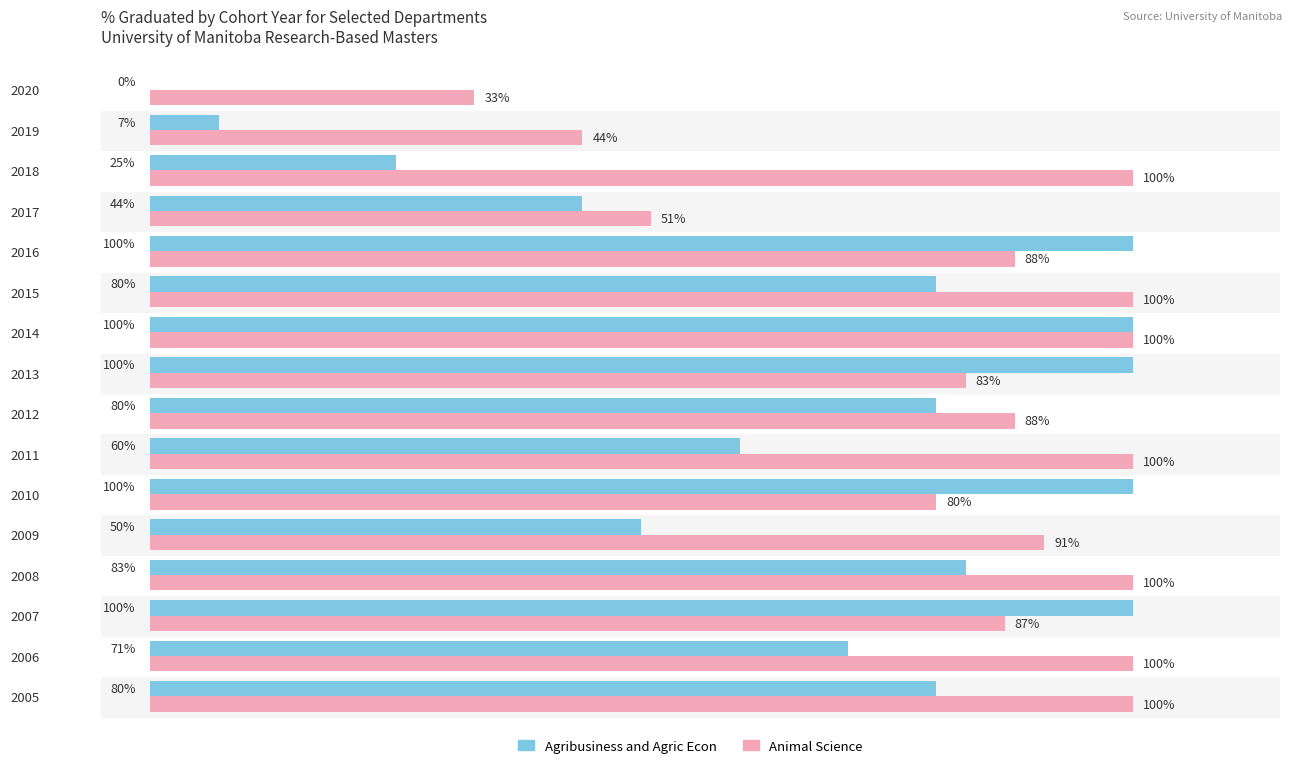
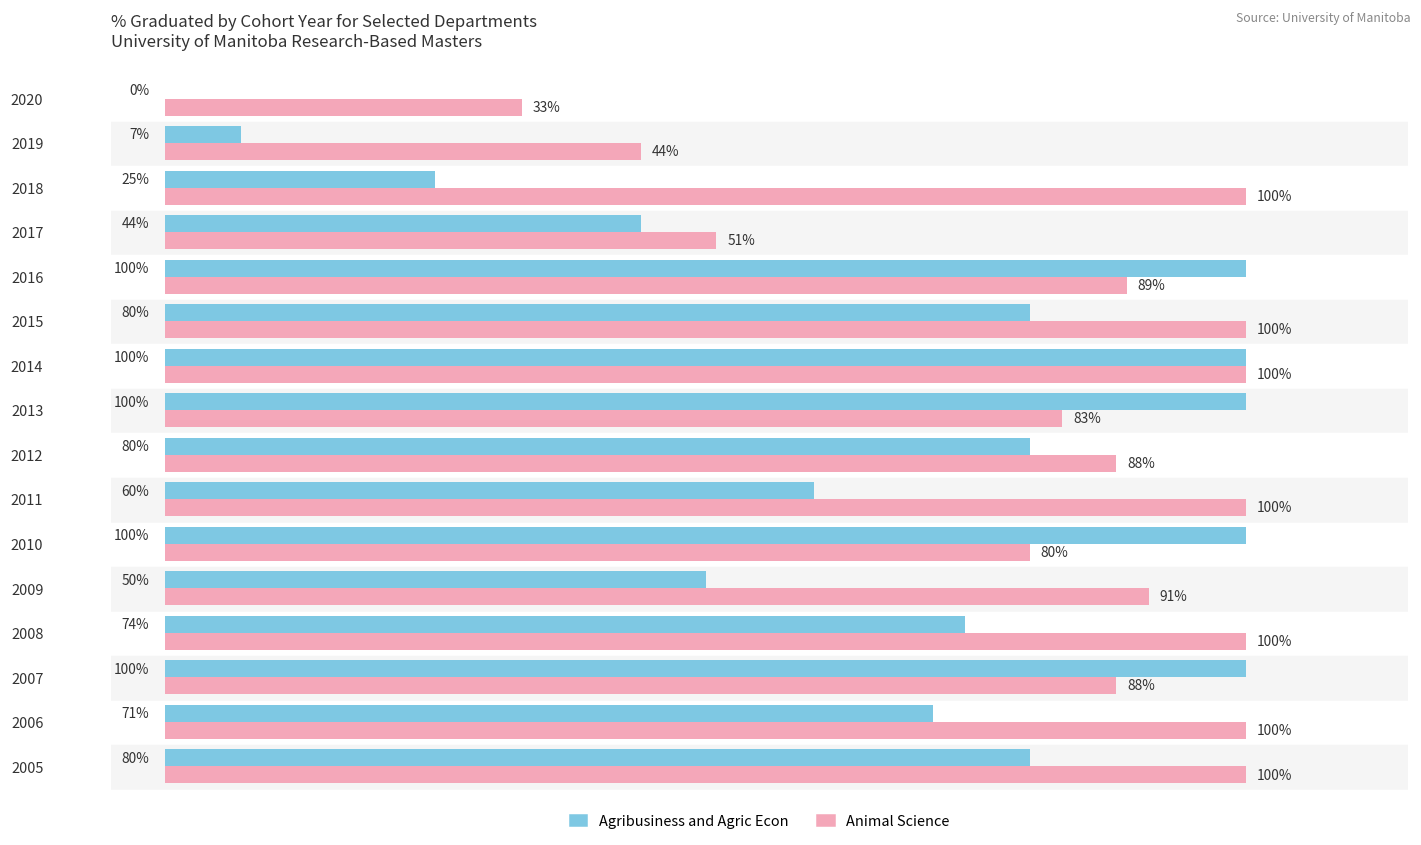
Animal Science, 2016: 88% -> 89%
Agribusiness and Agric Econ, 2008: 83% -> 74%
Animal Science, 2007: 87% -> 88%
